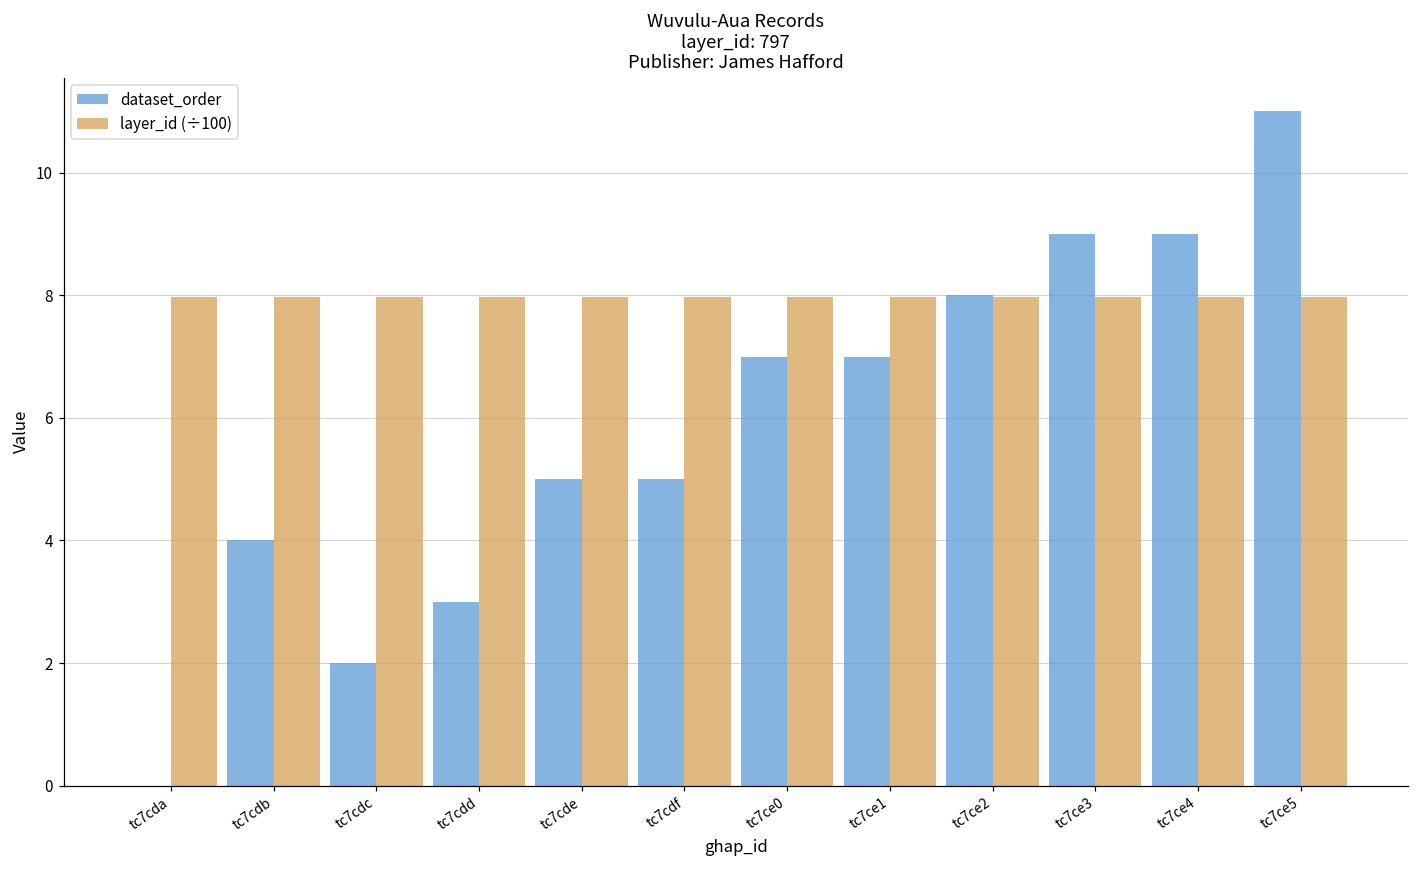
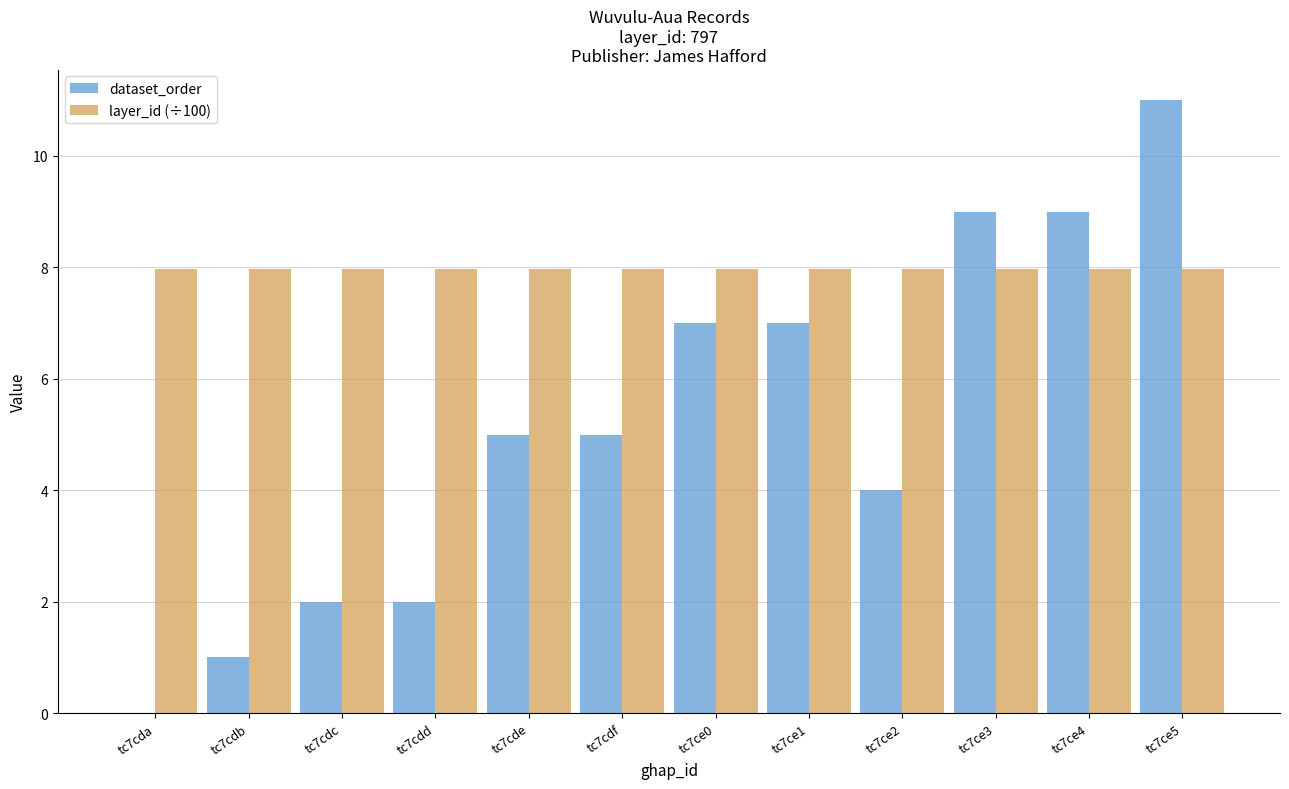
dataset_order, tc7cdb: 4 -> 1
dataset_order, tc7cdd: 3 -> 2
dataset_order, tc7ce2: 8 -> 4
